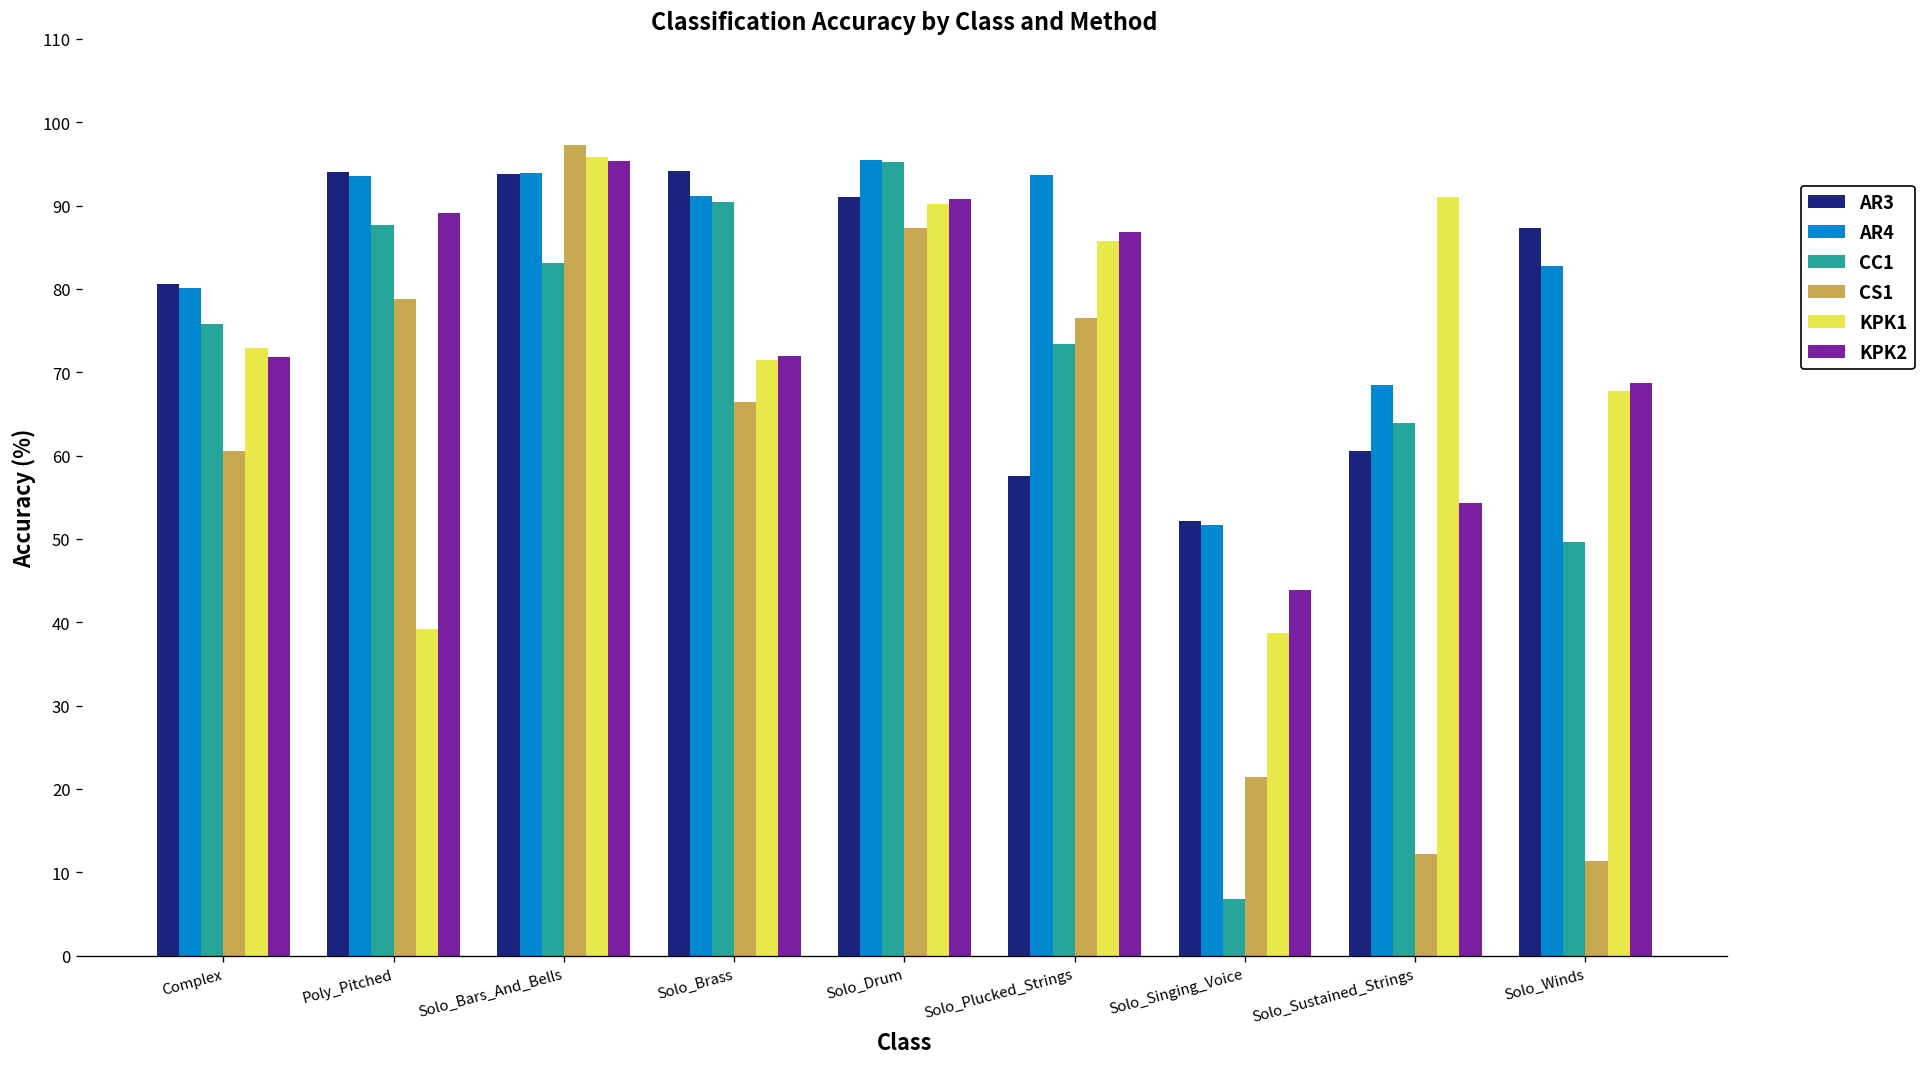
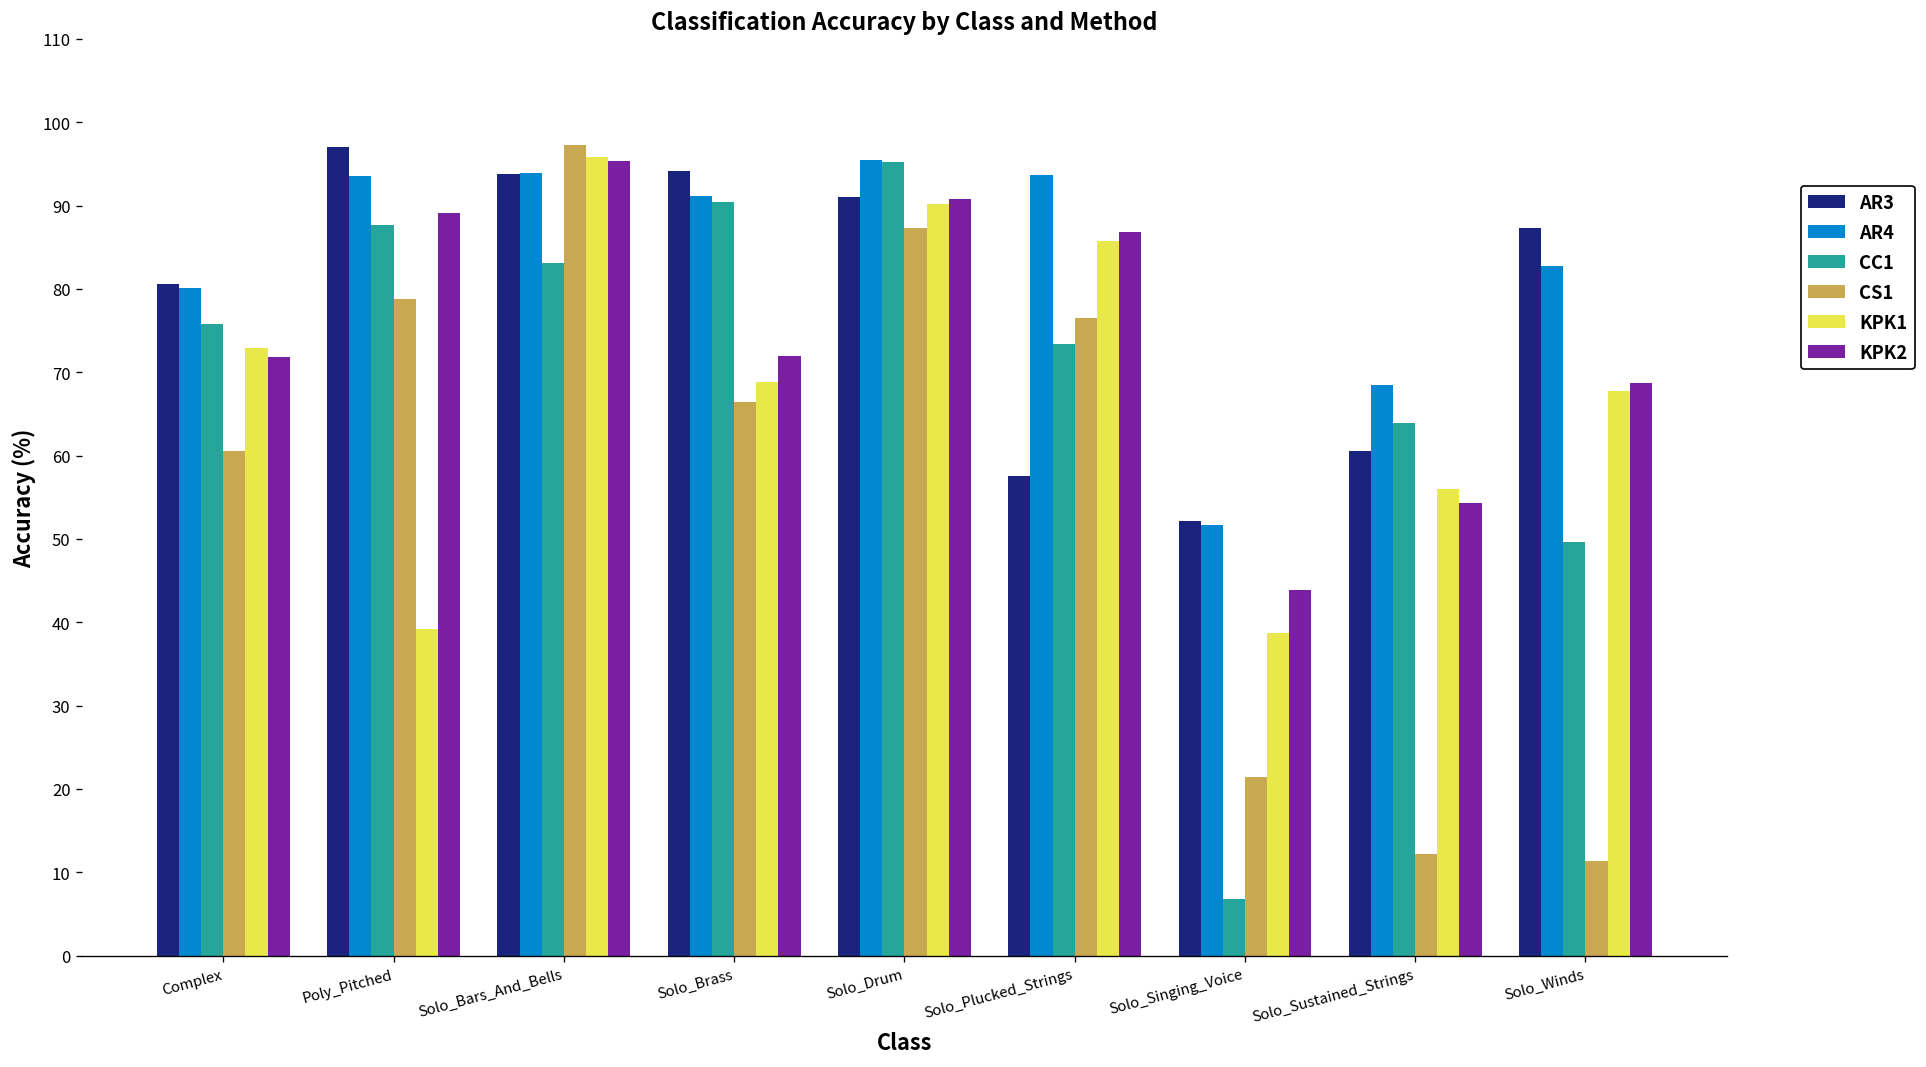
AR3, Poly_Pitched: 94 -> 97
KPK1, Solo_Brass: 72 -> 69
KPK1, Solo_Sustained_Strings: 91 -> 56
